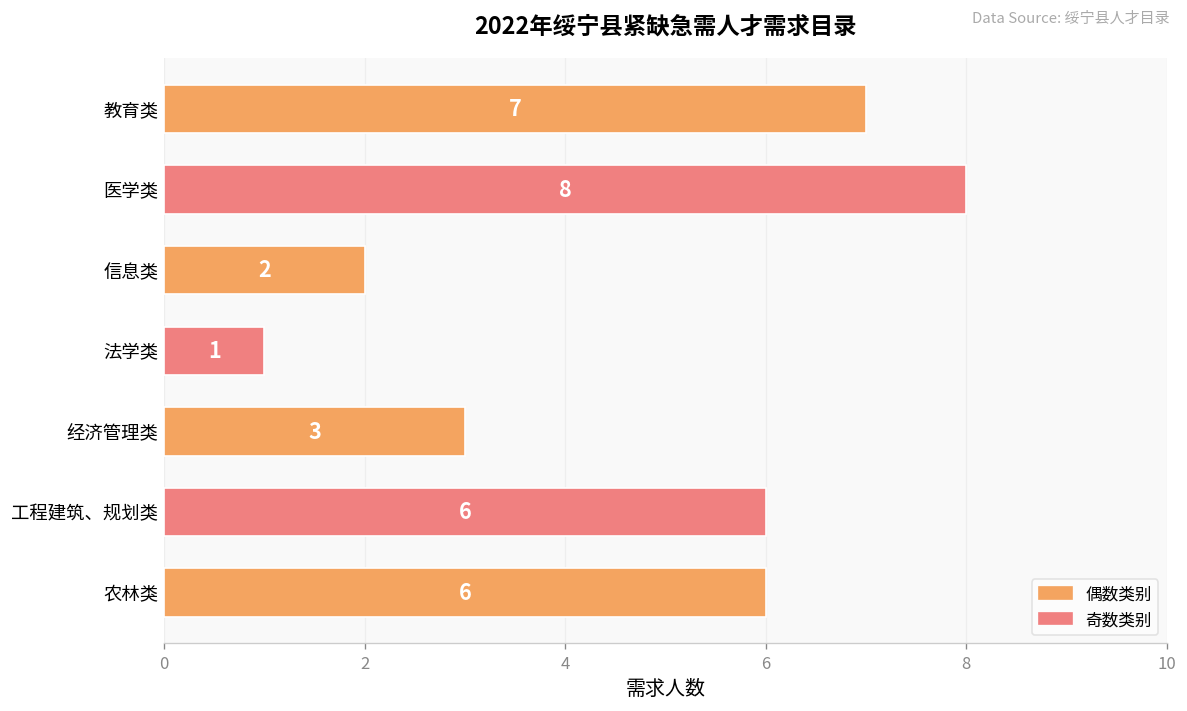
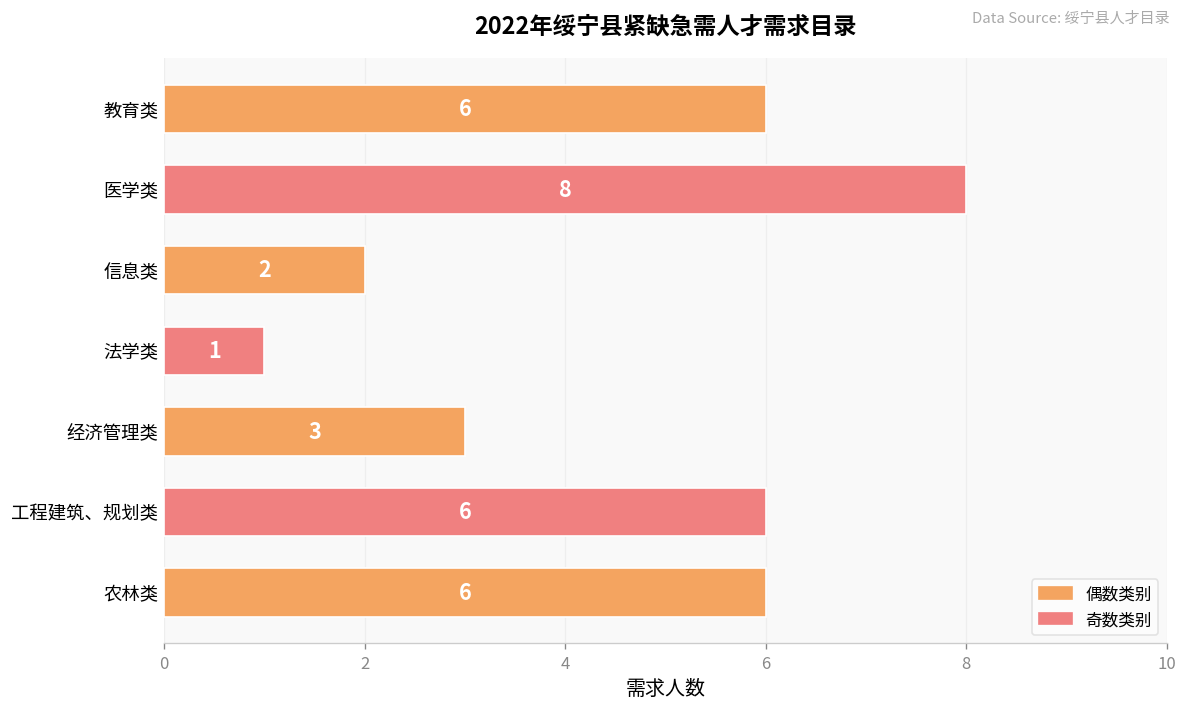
教育类: 7 -> 6
